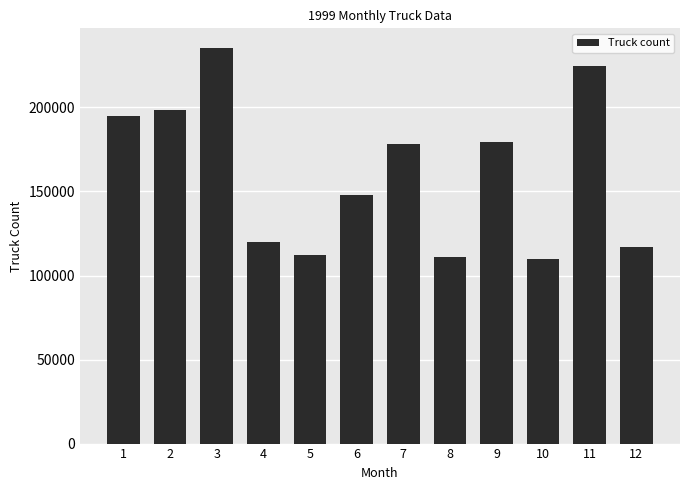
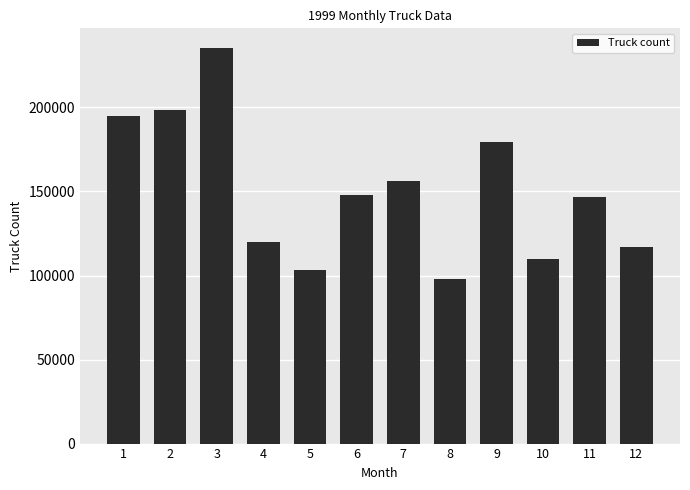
5: 112000 -> 103000
7: 178000 -> 156000
8: 111000 -> 98000
11: 225000 -> 146000
